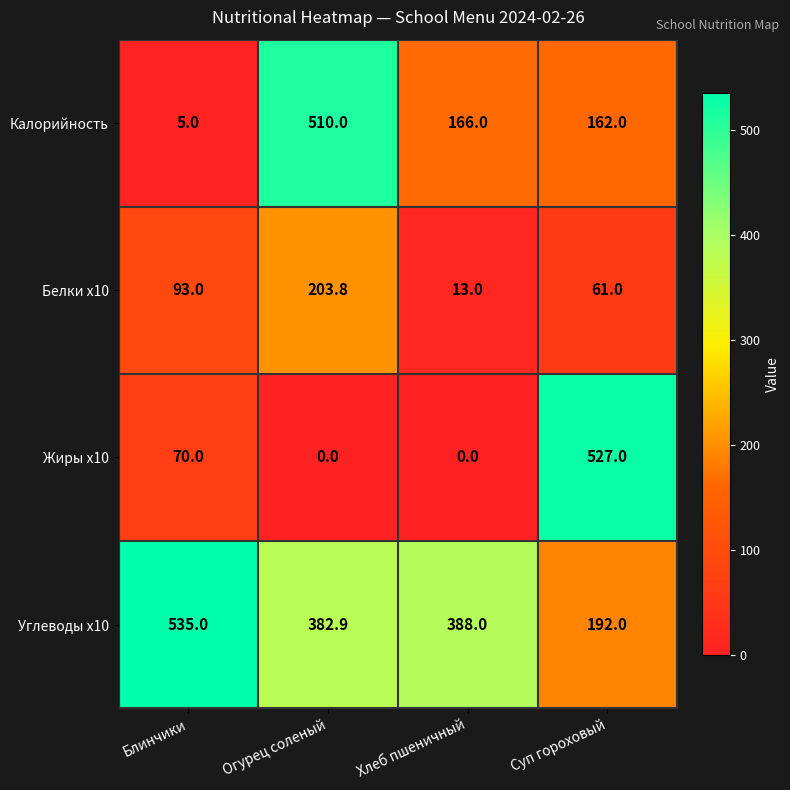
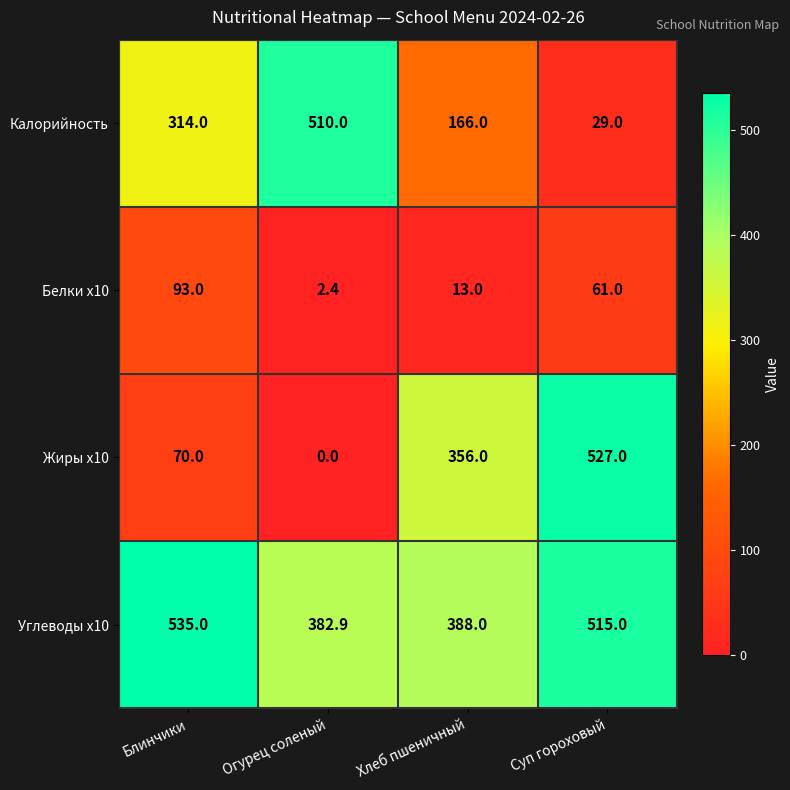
Калорийность, Блинчики: 5.0 -> 314.0
Калорийность, Суп гороховый: 162.0 -> 29.0
Белки x10, Огурец соленый: 203.8 -> 2.4
Жиры x10, Хлеб пшеничный: 0.0 -> 356.0
Углеводы x10, Суп гороховый: 192.0 -> 515.0
